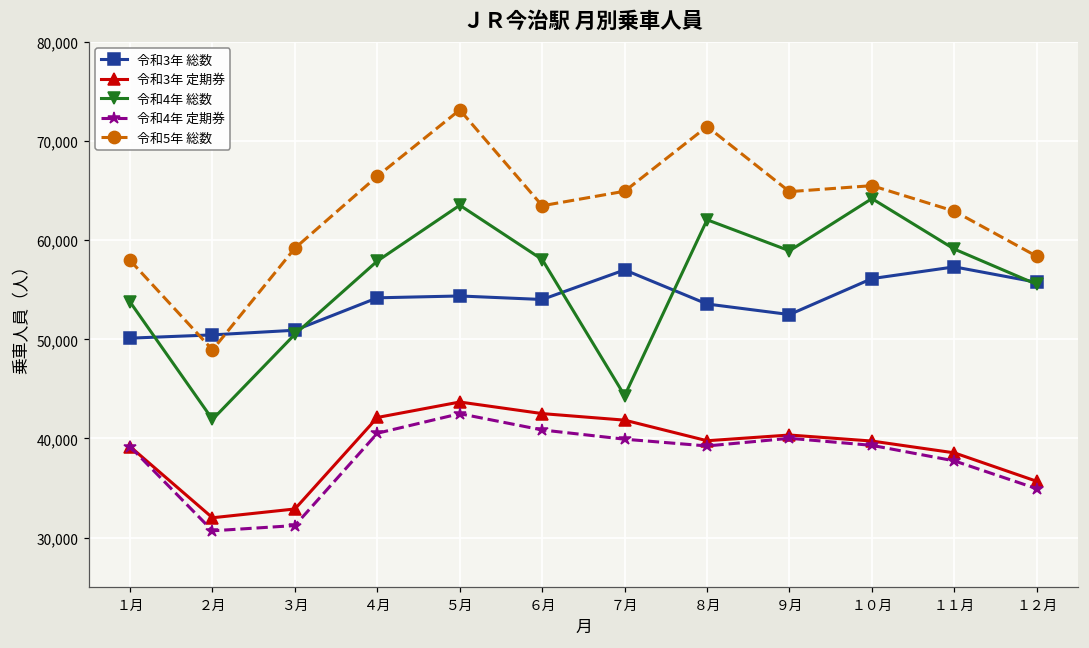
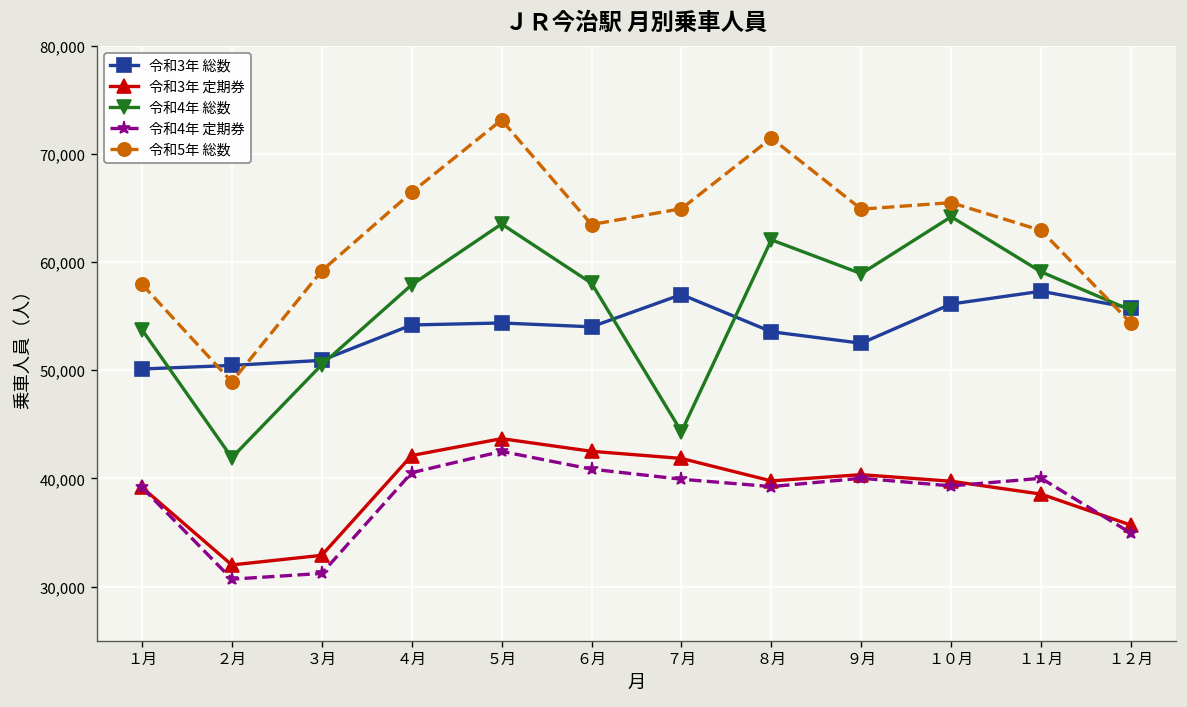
令和4年 定期券, １１月: 38,000 -> 40,000
令和5年 総数, １２月: 58,000 -> 54,000
